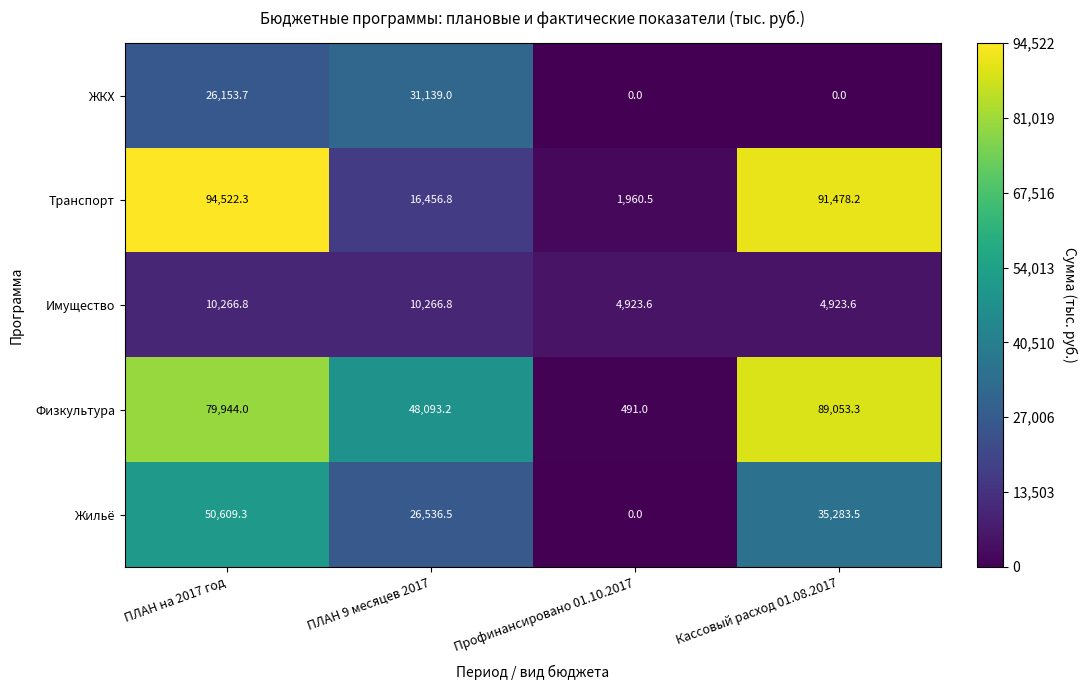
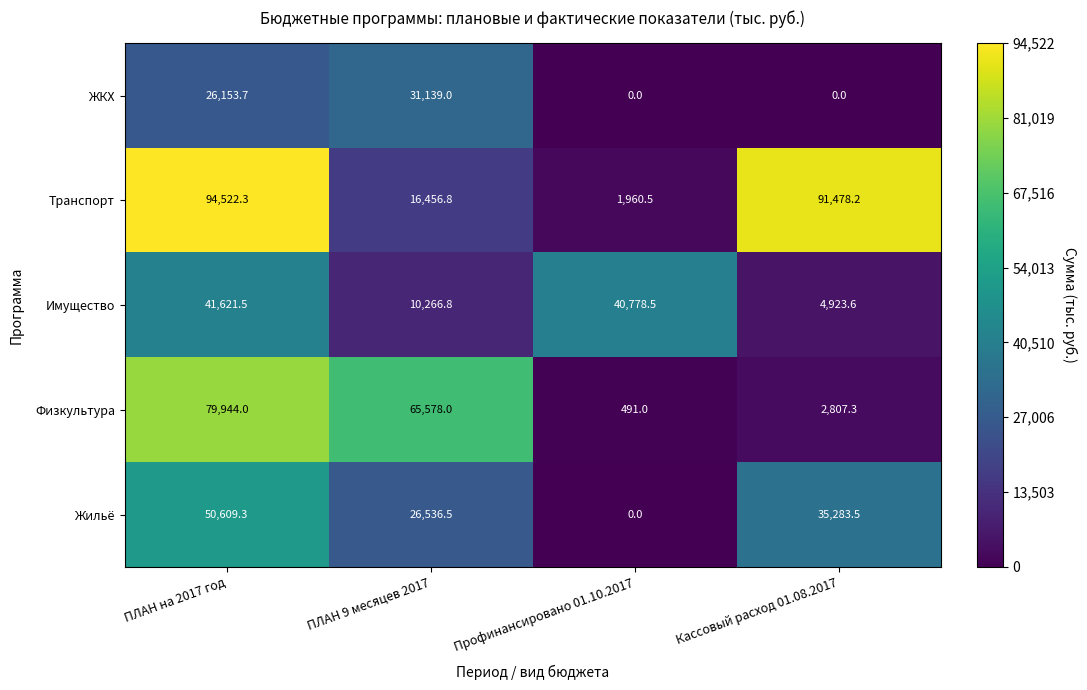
Имущество, ПЛАН на 2017 год: 10,266.8 -> 41,621.5
Имущество, Профинансировано 01.10.2017: 4,923.6 -> 40,778.5
Физкультура, ПЛАН 9 месяцев 2017: 48,093.2 -> 65,578.0
Физкультура, Кассовый расход 01.08.2017: 89,053.3 -> 2,807.3
